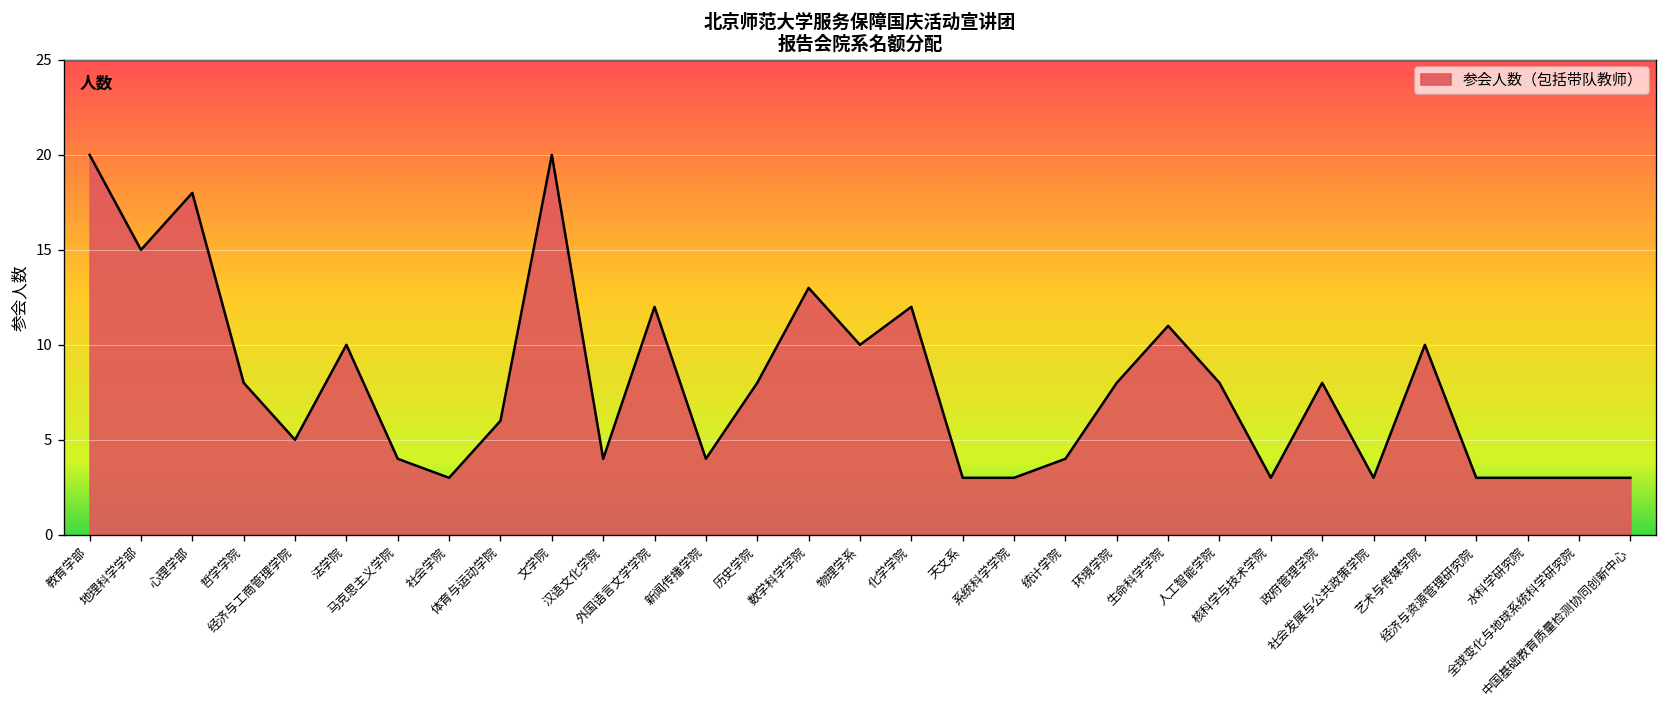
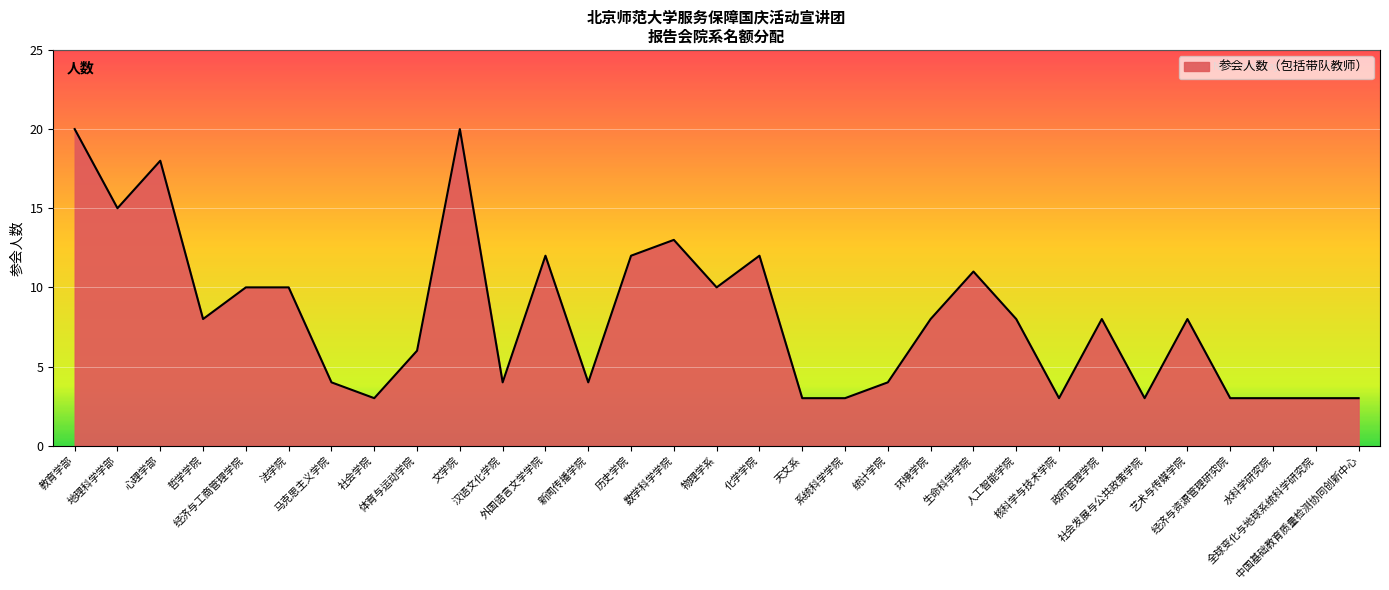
经济与工商管理学院: 5 -> 10
历史学院: 8 -> 12
艺术与传媒学院: 10 -> 8
